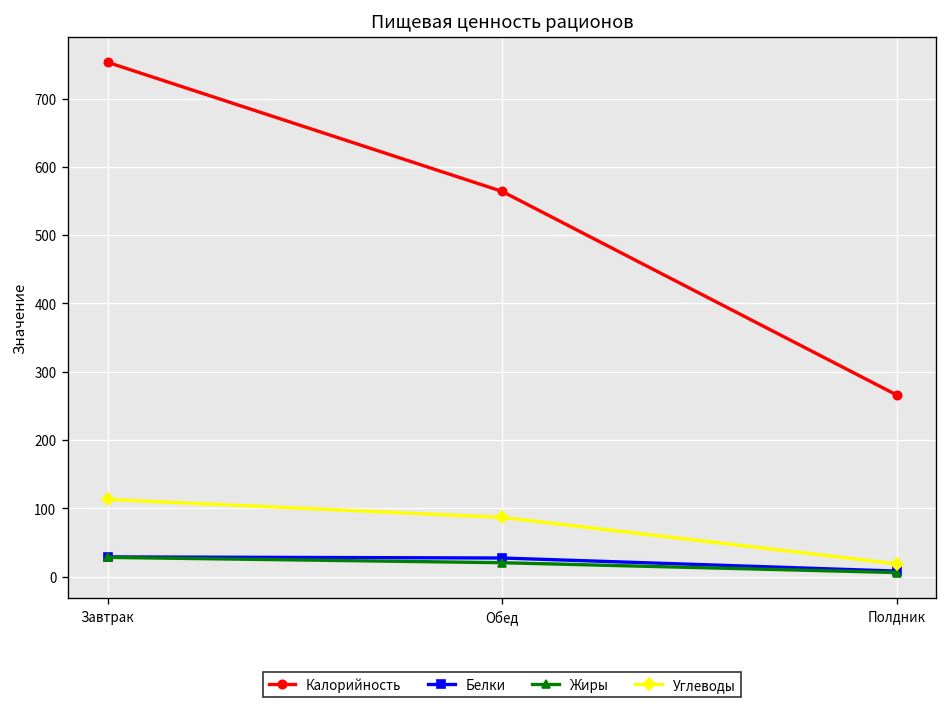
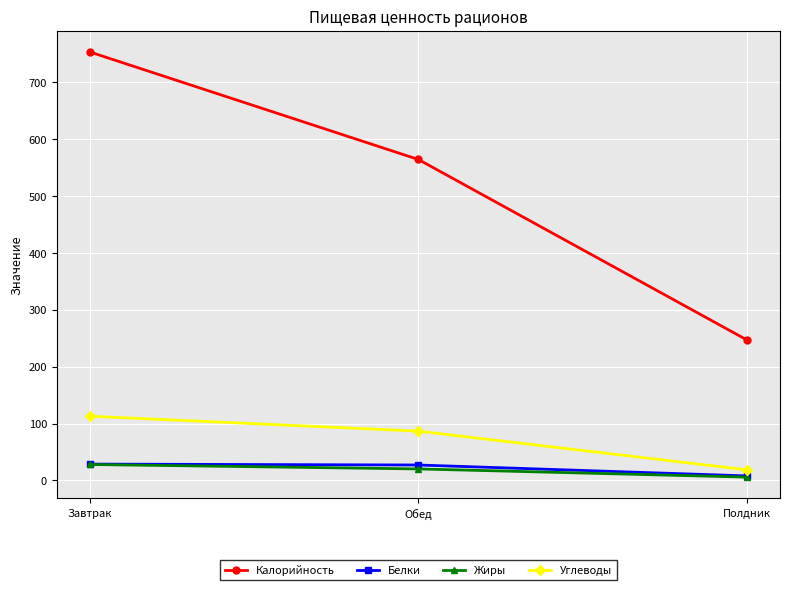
Калорийность, Полдник: 270 -> 250
